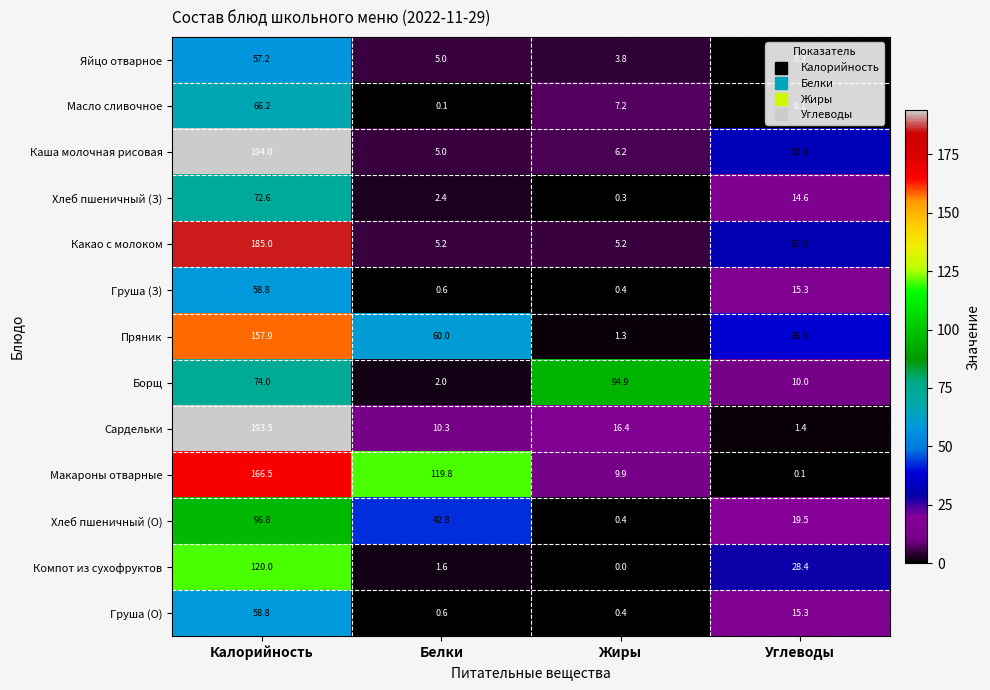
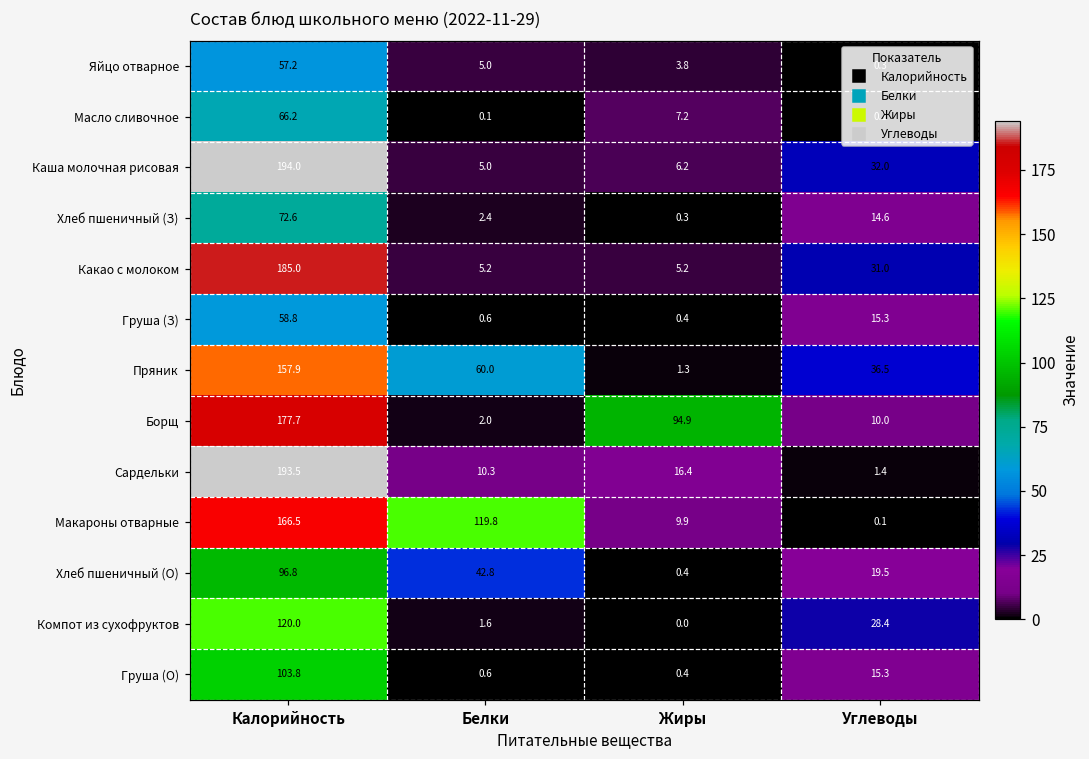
Борщ, Калорийность: 74.0 -> 177.7
Груша (О), Калорийность: 58.8 -> 103.8
